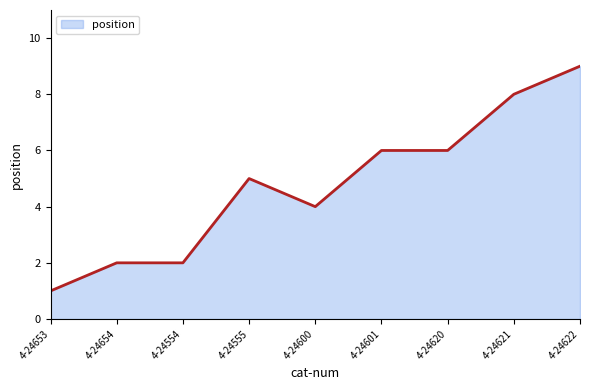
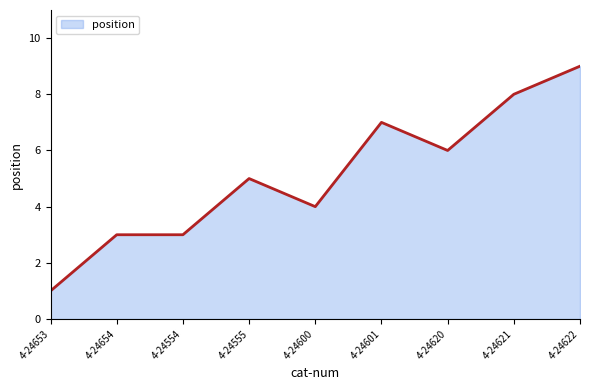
4-24654: 2 -> 3
4-24554: 2 -> 3
4-24601: 6 -> 7
